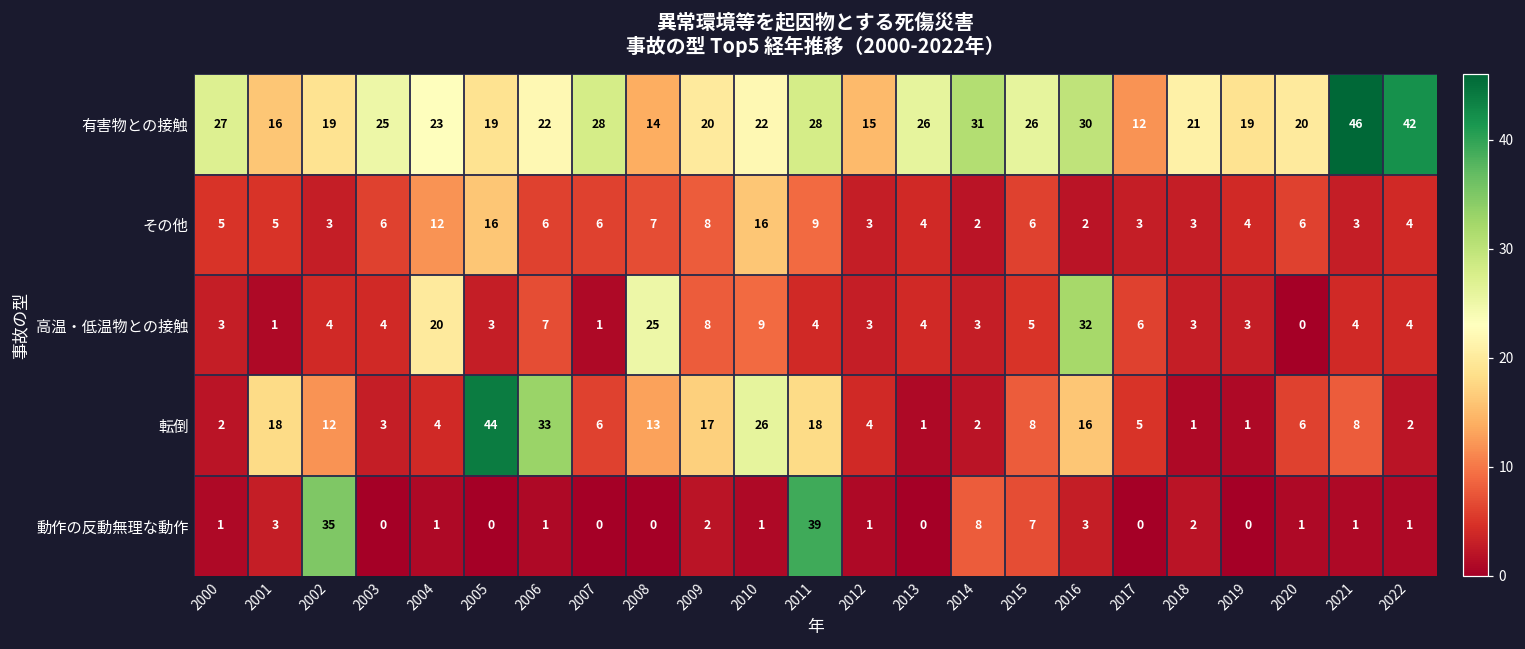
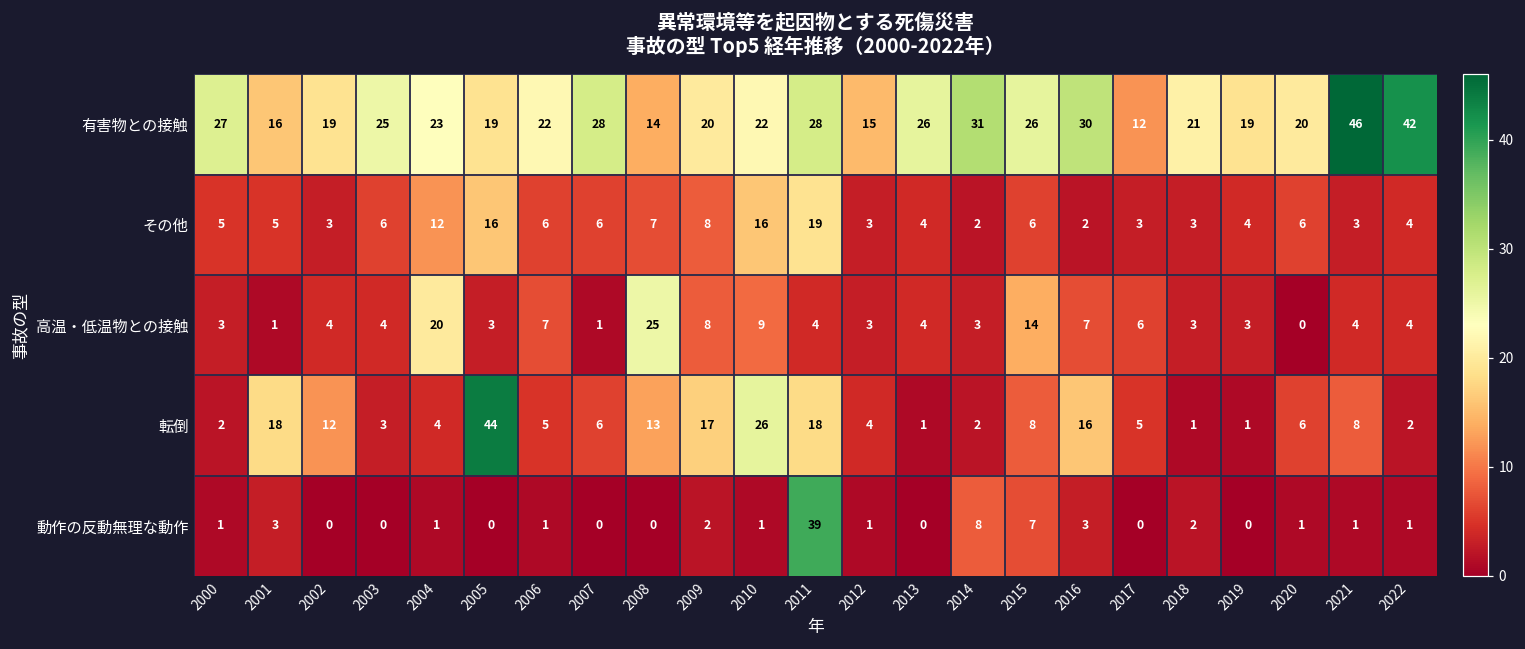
その他, 2011: 9 -> 19
高温・低温物との接触, 2015: 5 -> 14
高温・低温物との接触, 2016: 32 -> 7
転倒, 2006: 33 -> 5
動作の反動無理な動作, 2002: 35 -> 0
